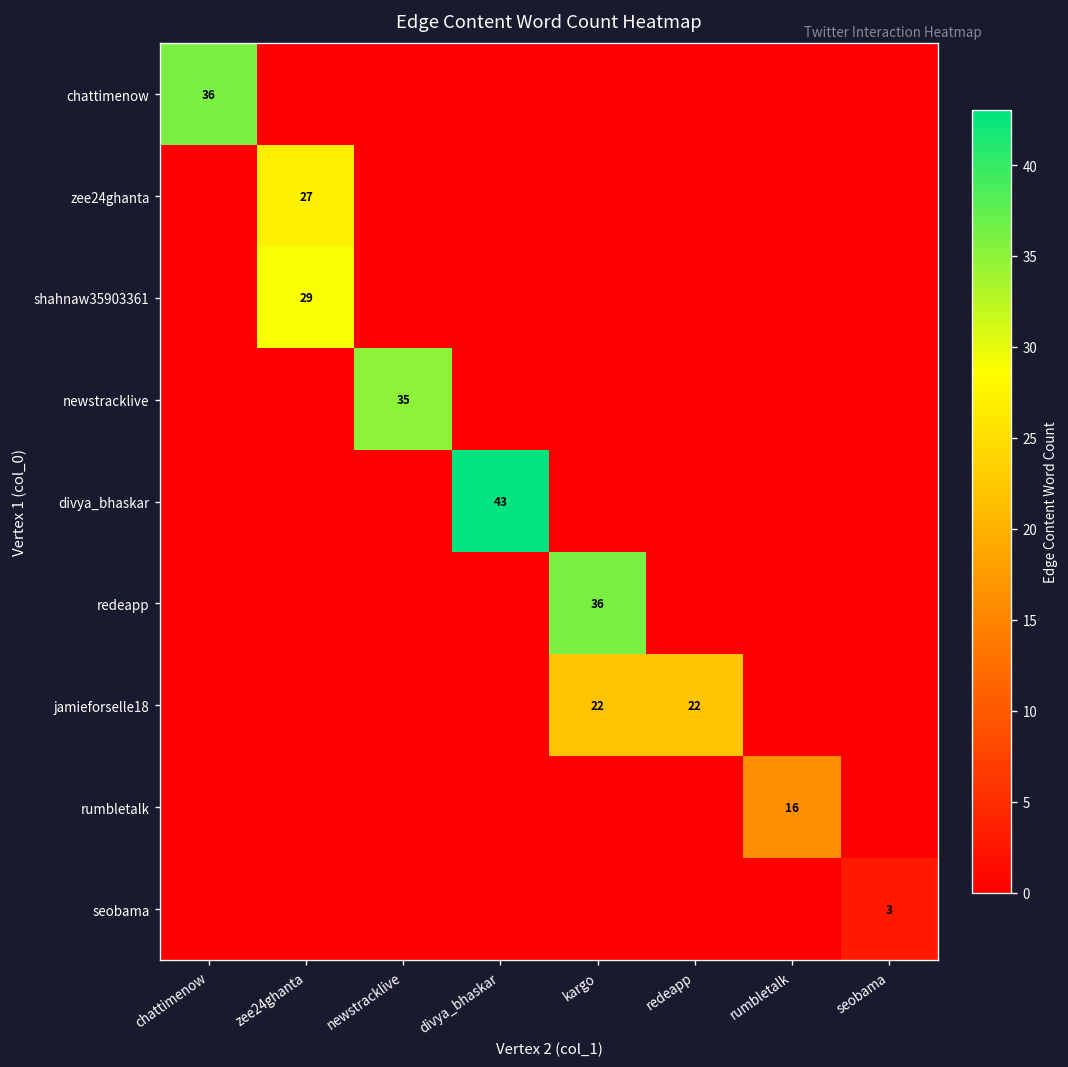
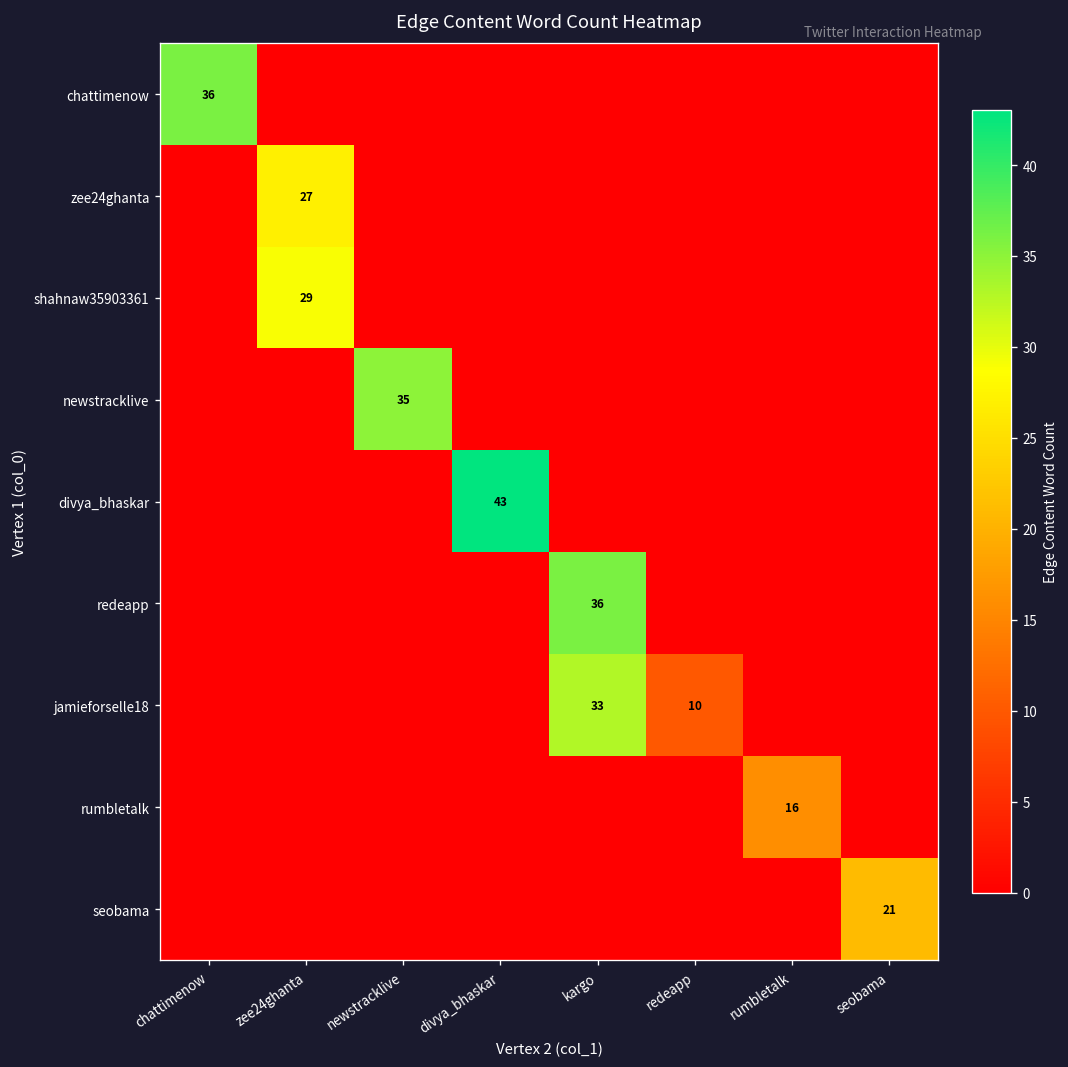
jamieforselle18, kargo: 22 -> 33
jamieforselle18, redeapp: 22 -> 10
seobama, seobama: 3 -> 21
